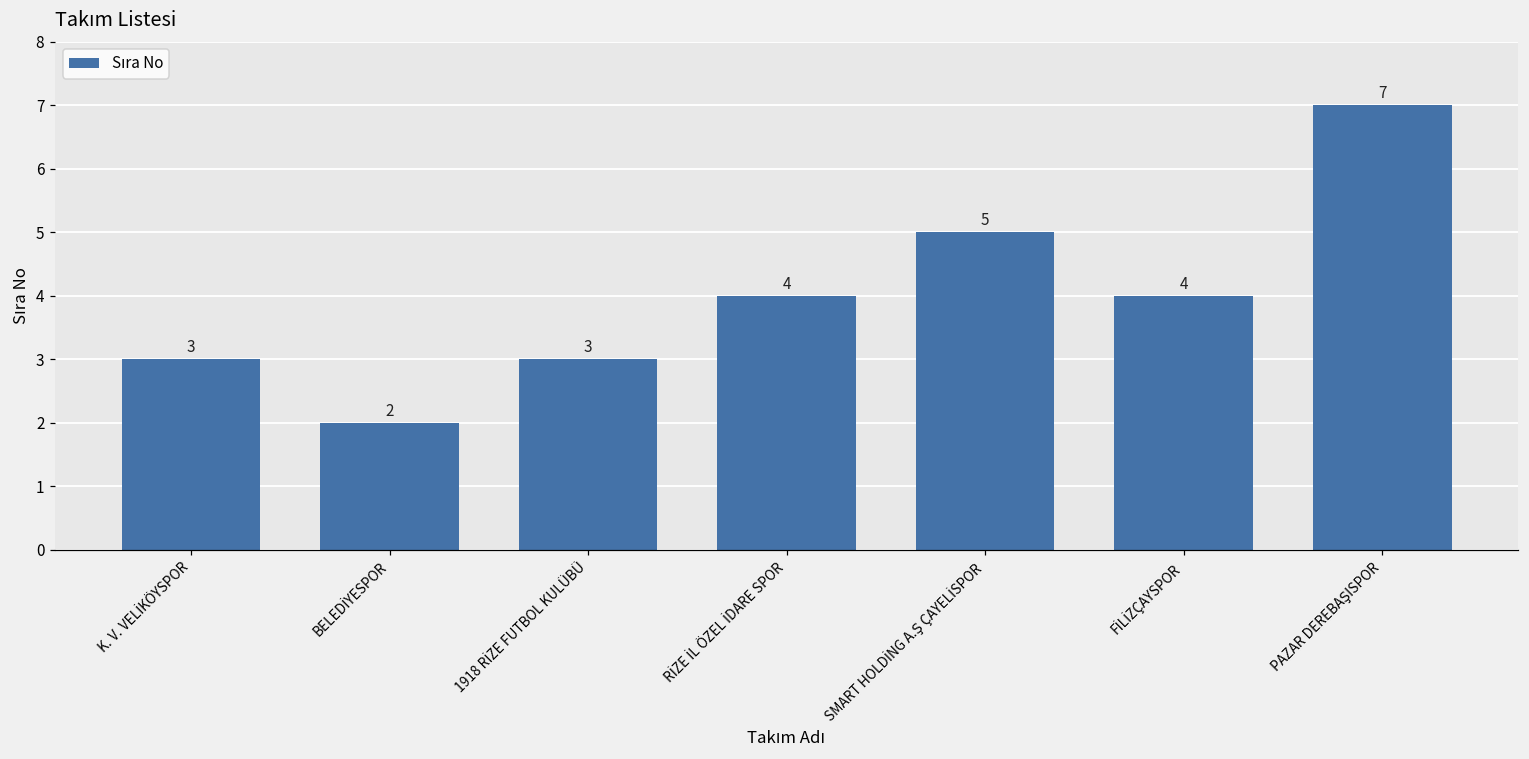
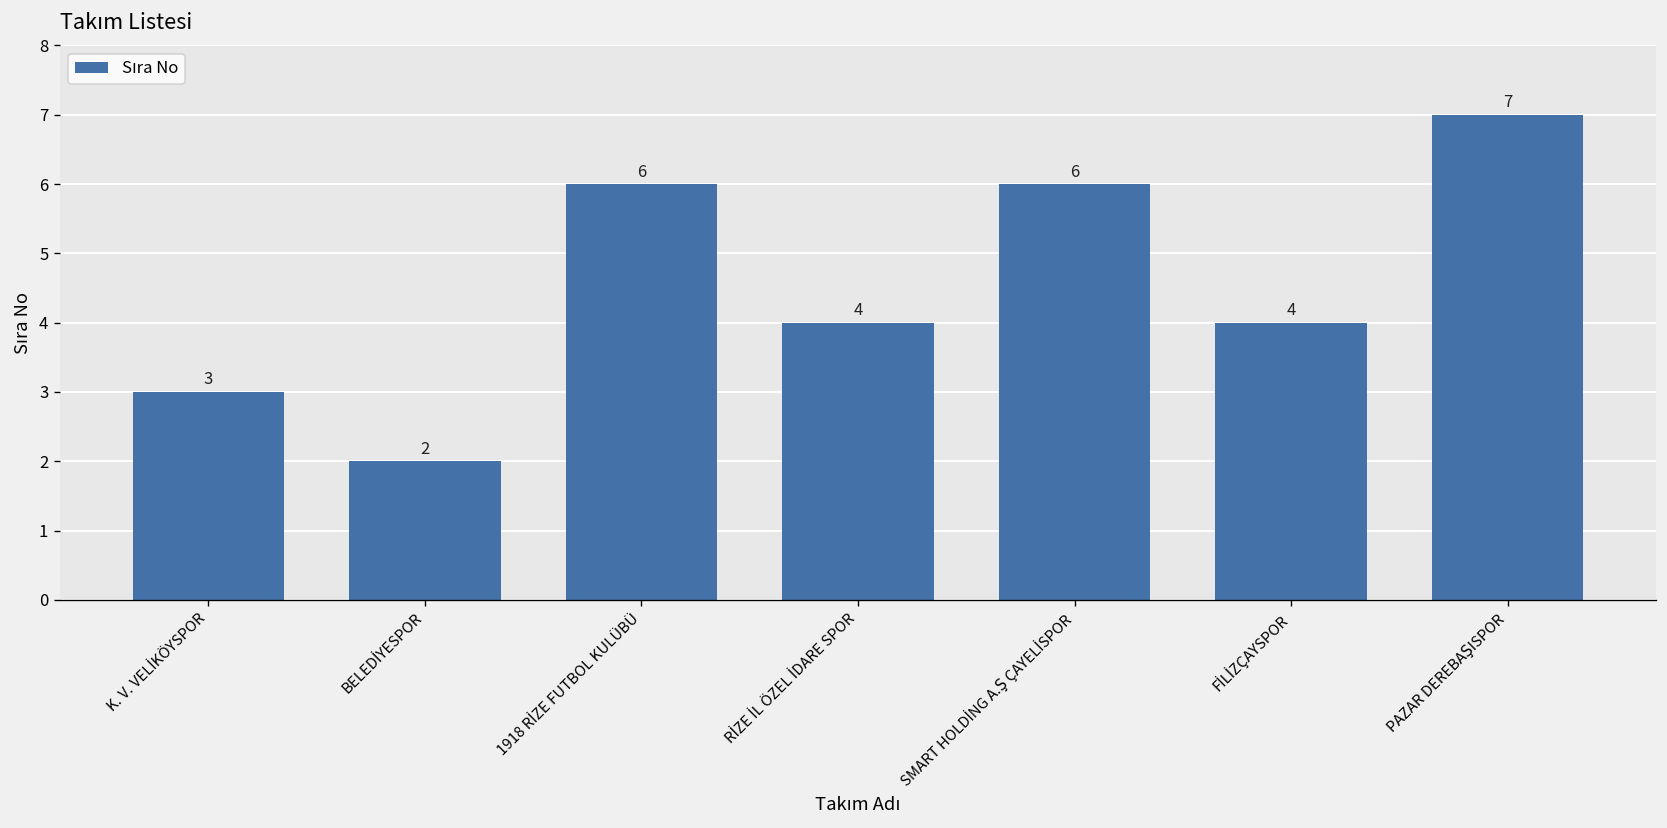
1918 RİZE FUTBOL KULÜBÜ: 3 -> 6
SMART HOLDİNG A.Ş ÇAYELİSPOR: 5 -> 6
